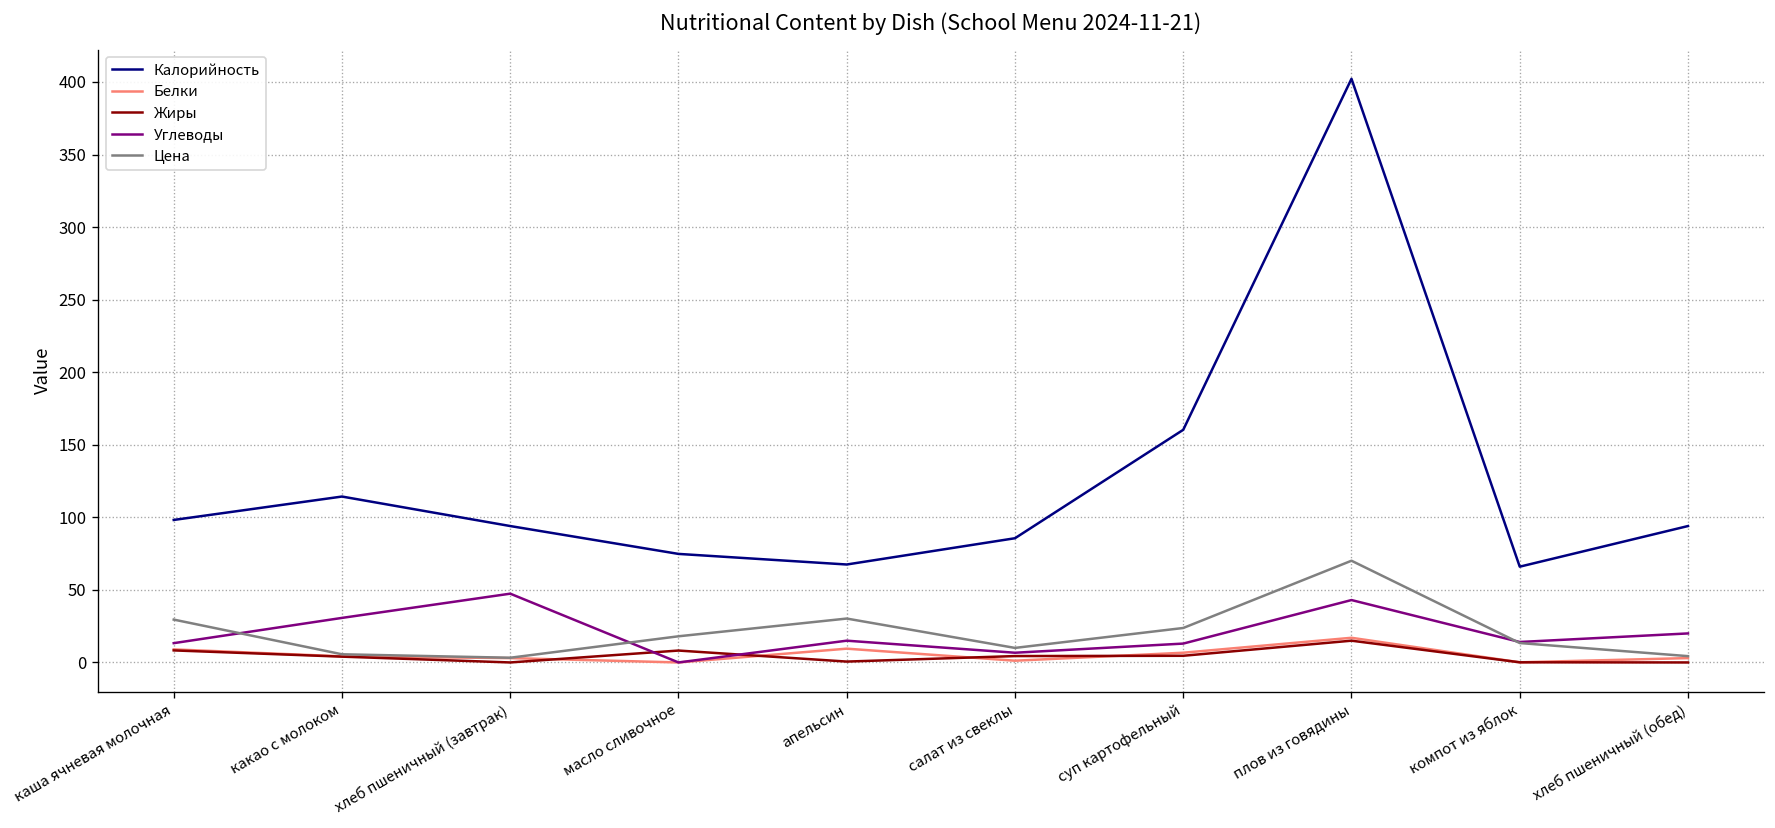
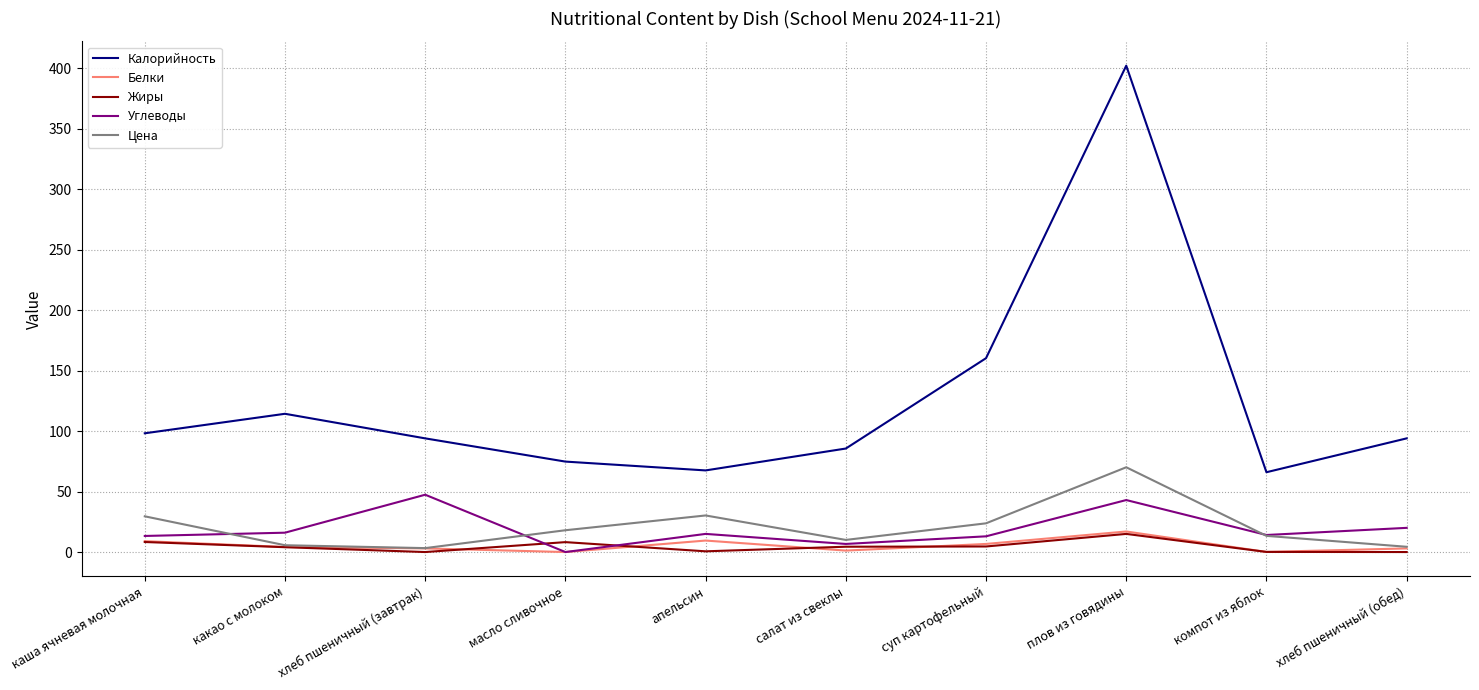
Углеводы, какао с молоком: 31 -> 16
